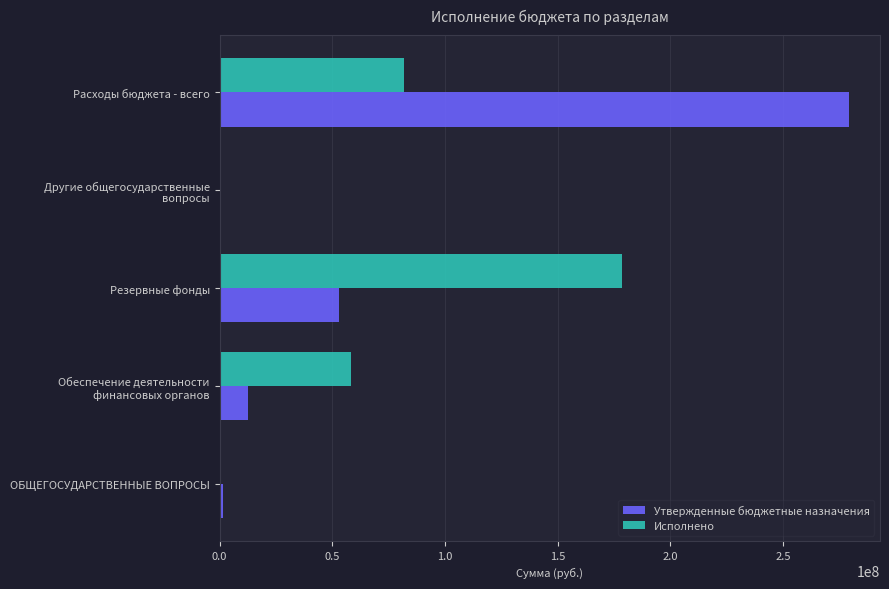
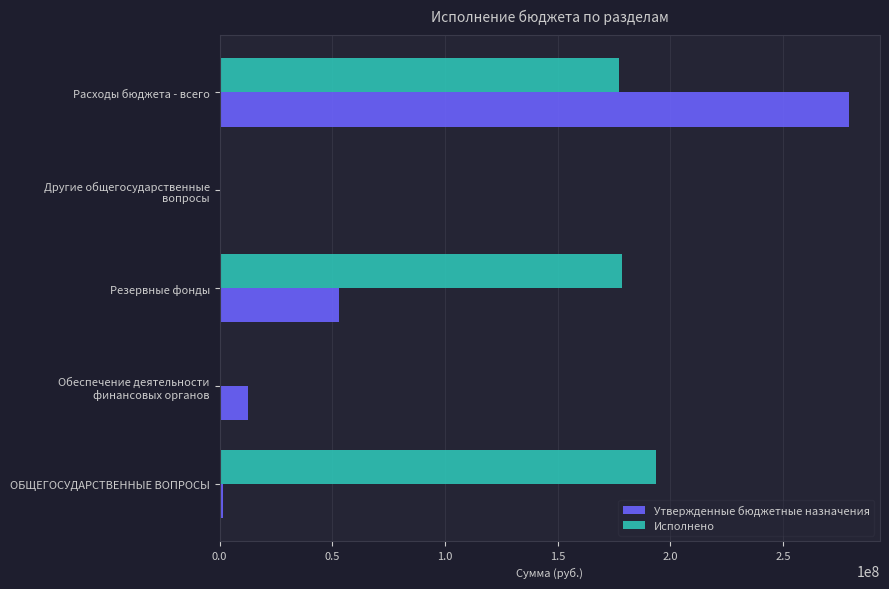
Исполнено, Расходы бюджета - всего: 82000000 -> 177000000
Исполнено, Обеспечение деятельности финансовых органов: 58000000 -> 0
Исполнено, ОБЩЕГОСУДАРСТВЕННЫЕ ВОПРОСЫ: 0 -> 194000000
